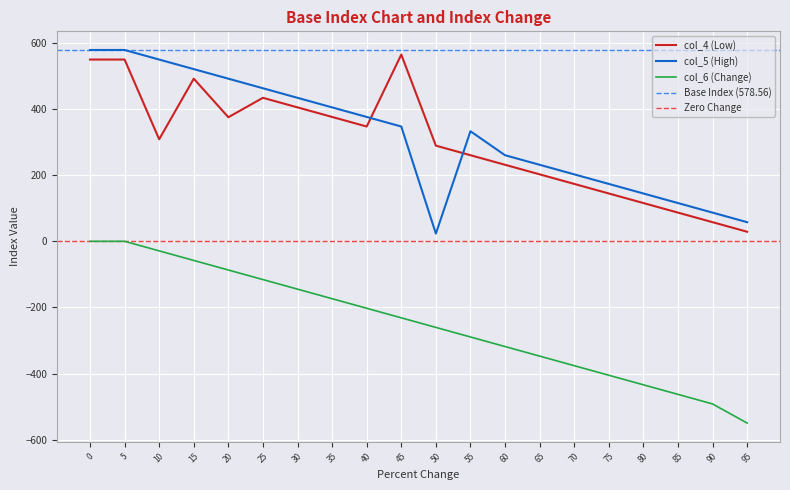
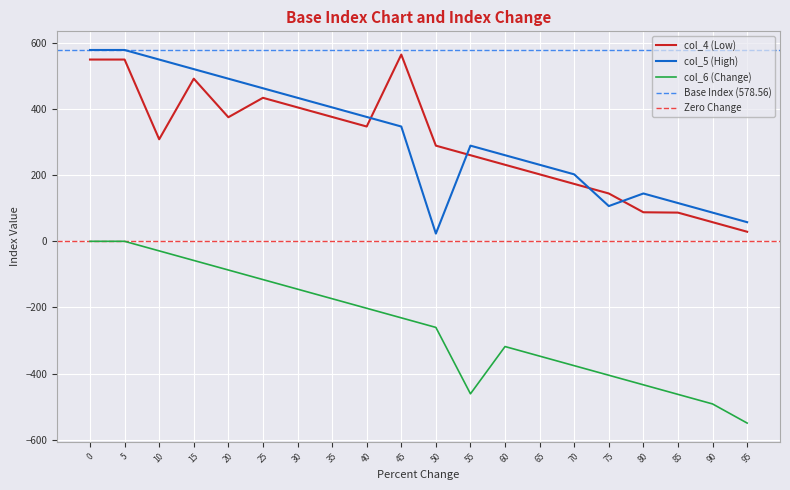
col_5 (High), 55: 330 -> 290
col_6 (Change), 55: -290 -> -460
col_5 (High), 75: 170 -> 110
col_4 (Low), 80: 120 -> 90
